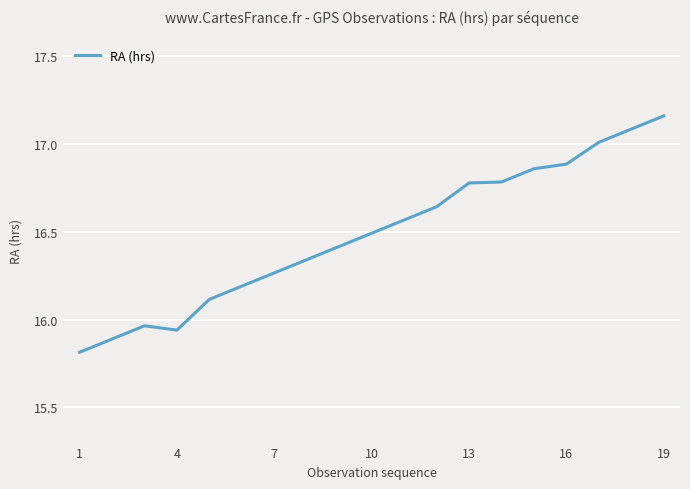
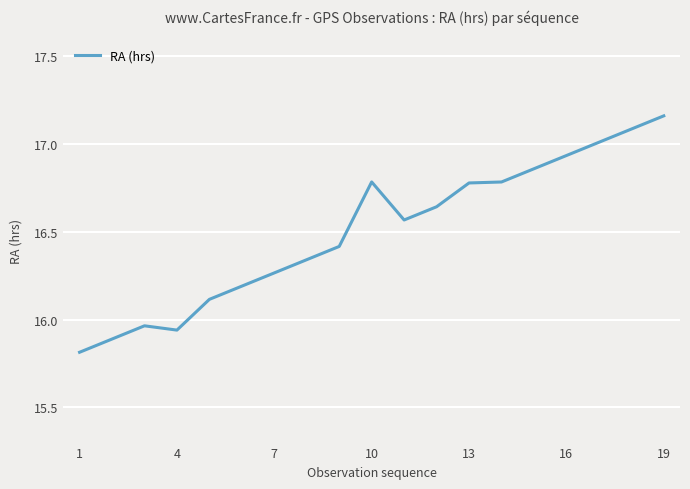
10: 16.49 -> 16.78
16: 16.88 -> 16.93
